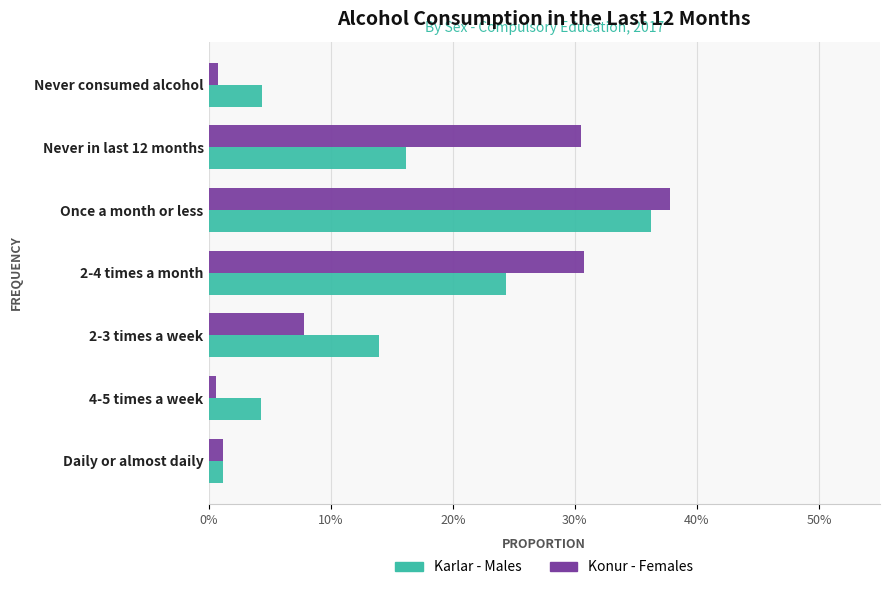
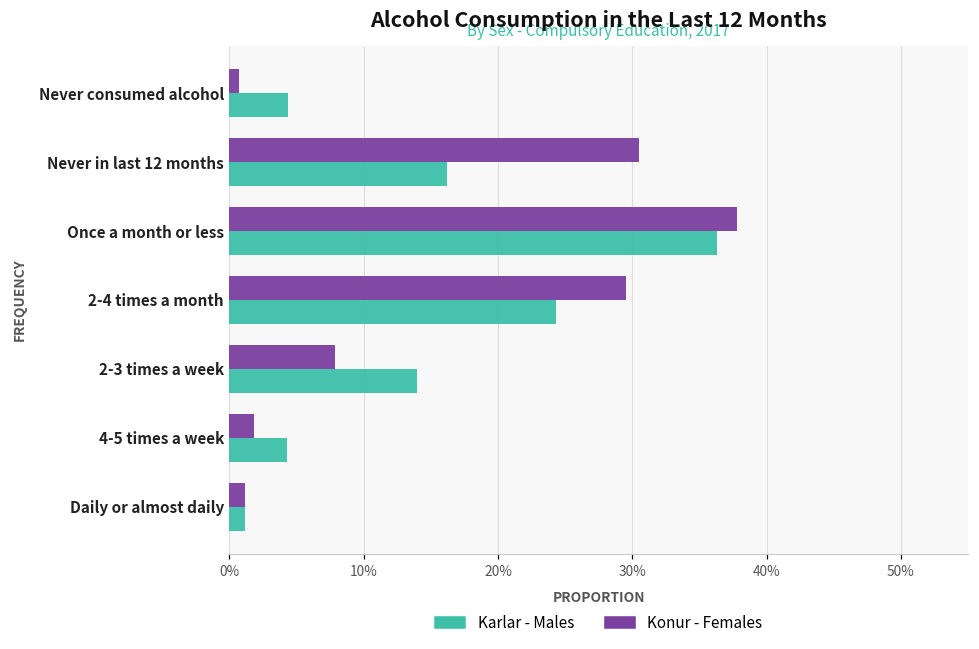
Konur - Females, 2-4 times a month: 30.8% -> 29.5%
Konur - Females, 4-5 times a week: 0.6% -> 1.8%
